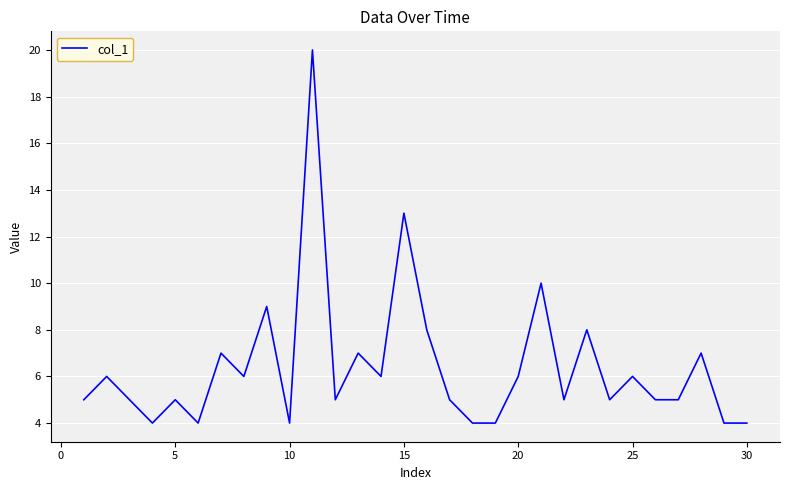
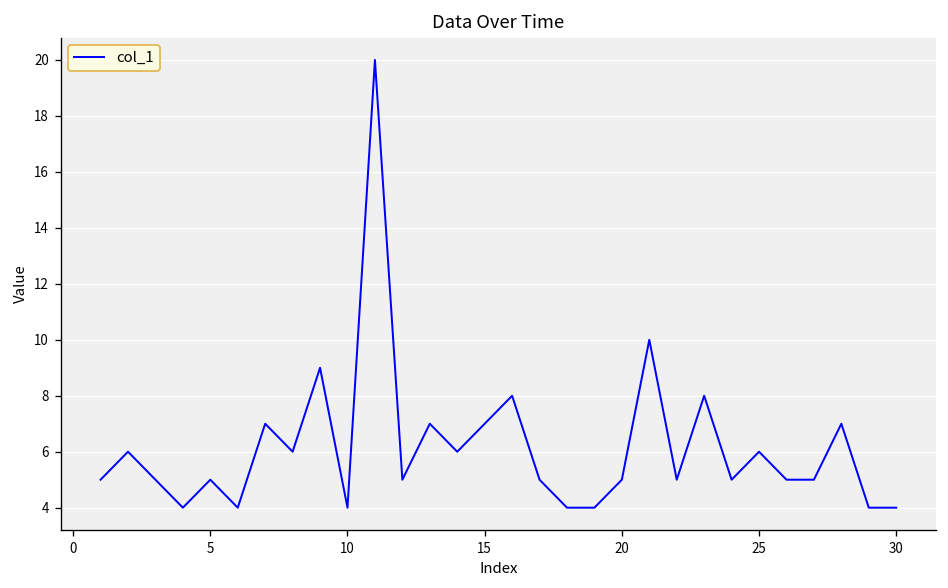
15: 13 -> 7
20: 6 -> 5
